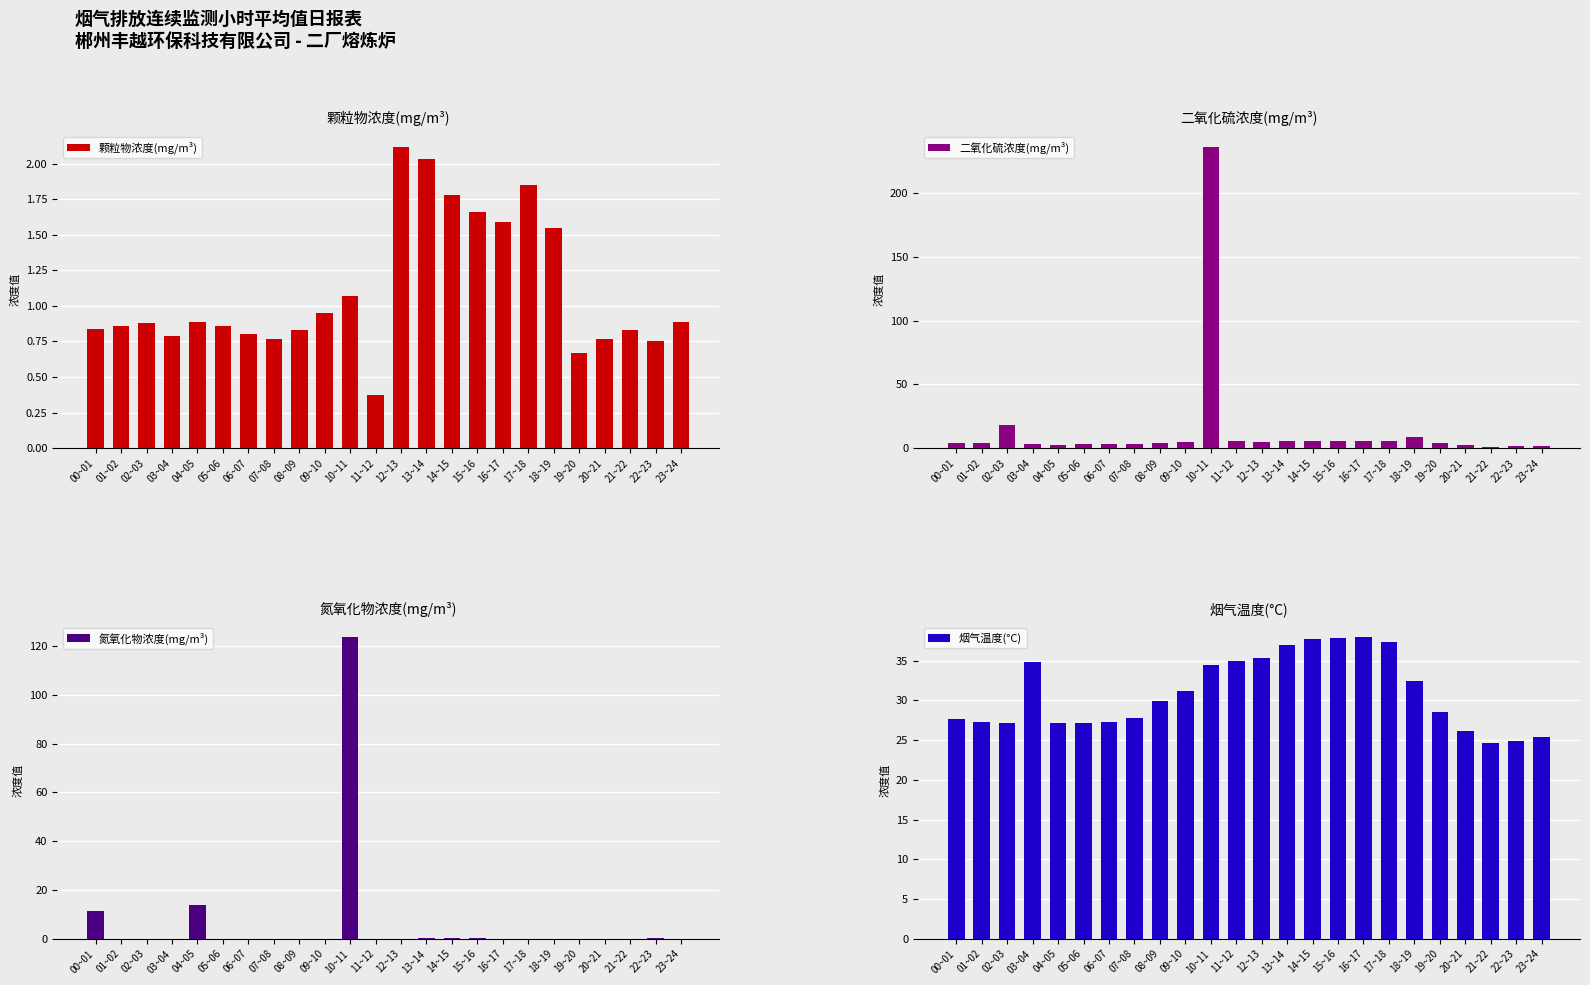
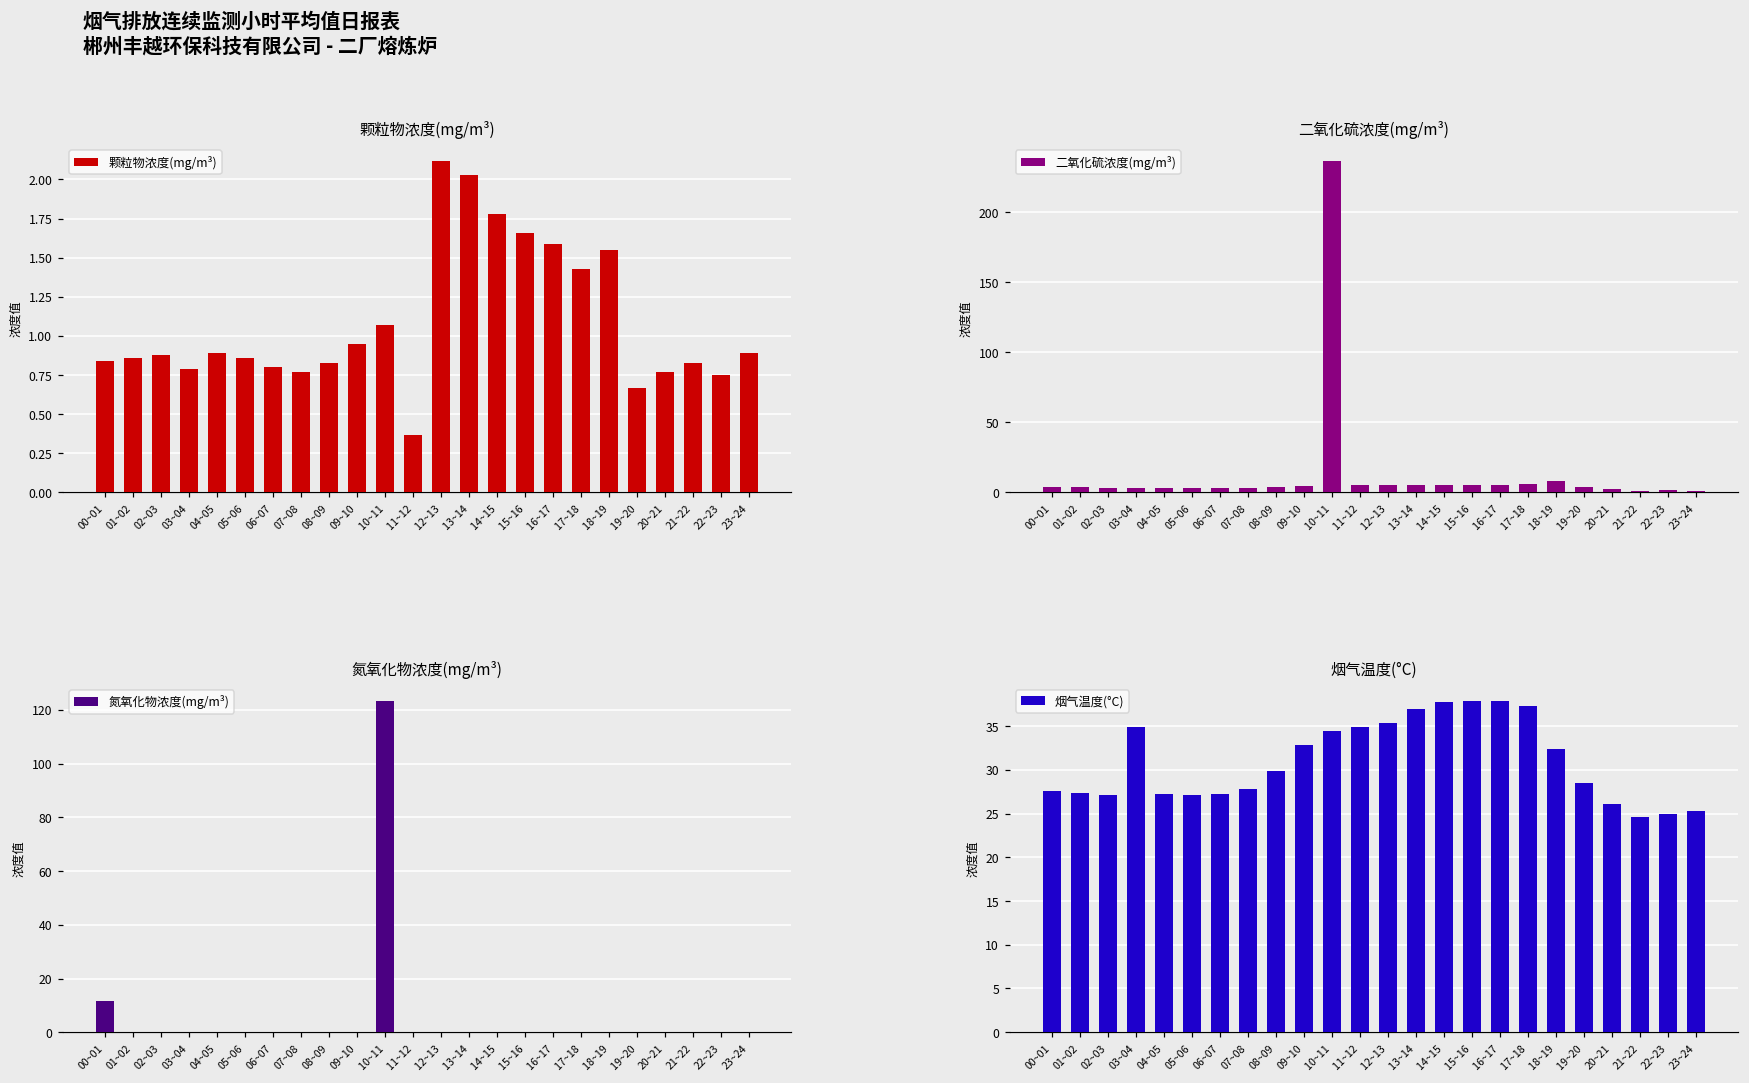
颗粒物浓度(mg/m³), 17~18: 1.85 -> 1.43
二氧化硫浓度(mg/m³), 02~03: 18 -> 3
氮氧化物浓度(mg/m³), 04~05: 14 -> 0
烟气温度(°C), 09~10: 31 -> 33
